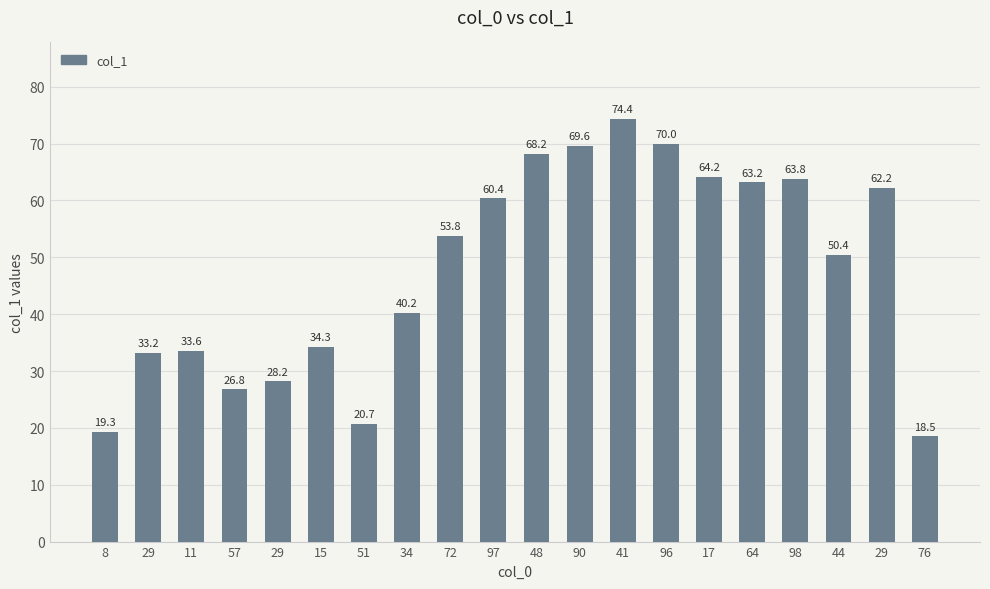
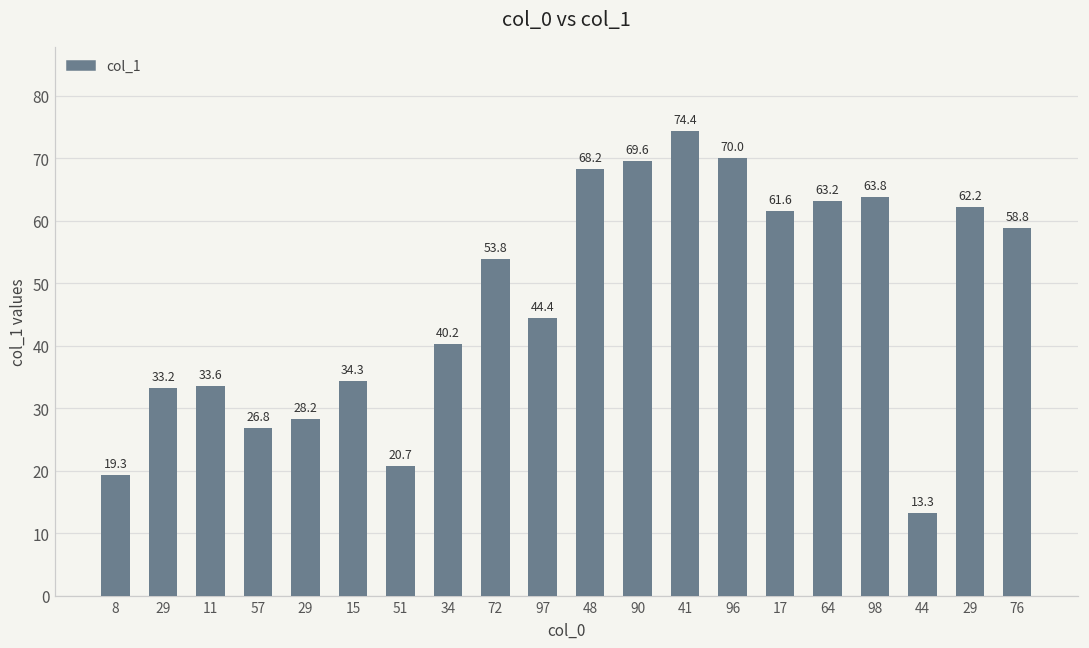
97: 60.4 -> 44.4
17: 64.2 -> 61.6
44: 50.4 -> 13.3
76: 18.5 -> 58.8
